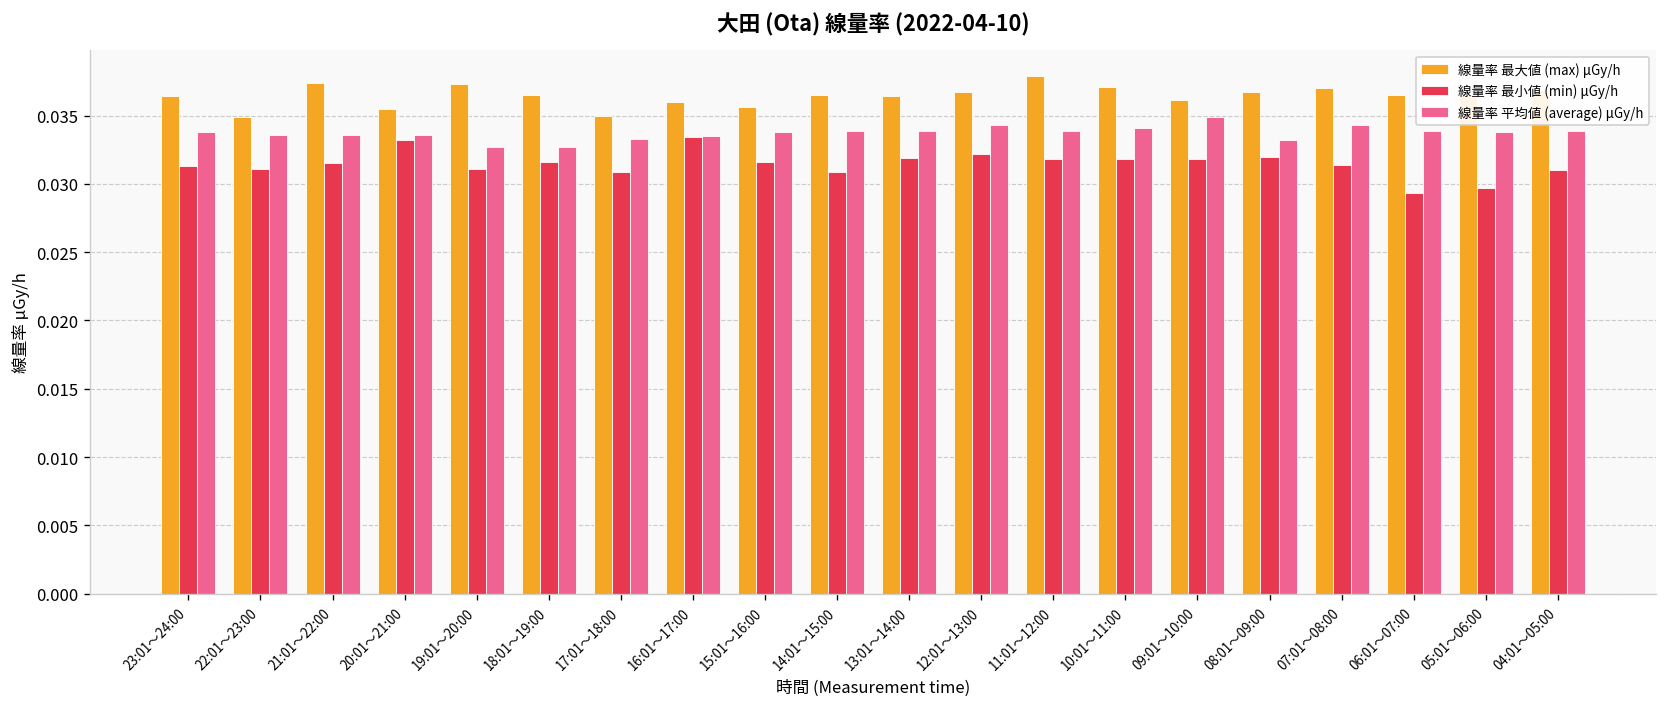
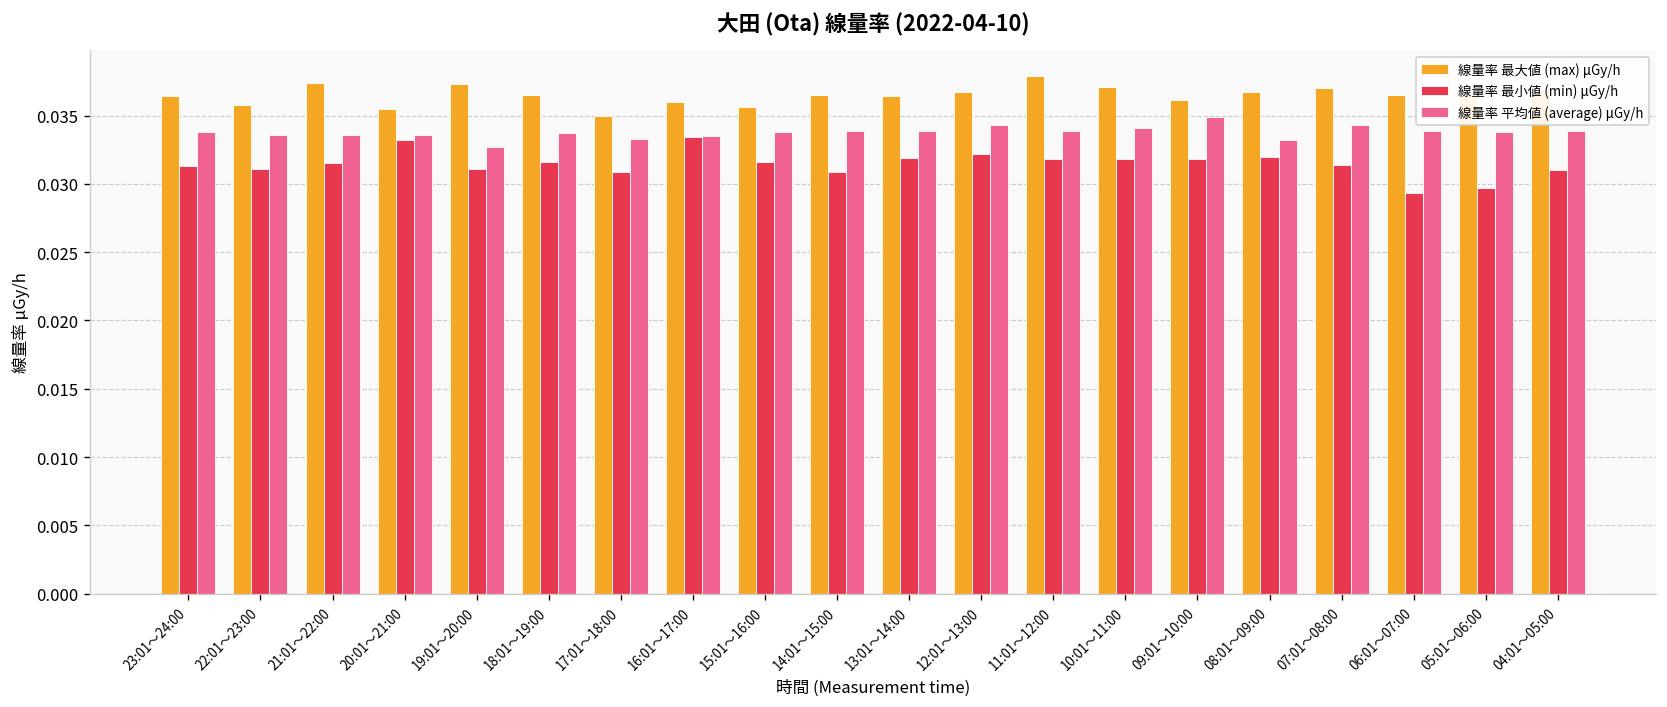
線量率 最大値 (max) μGy/h, 22:01～23:00: 0.0349 -> 0.0358
線量率 平均値 (average) μGy/h, 18:01～19:00: 0.0327 -> 0.0337
